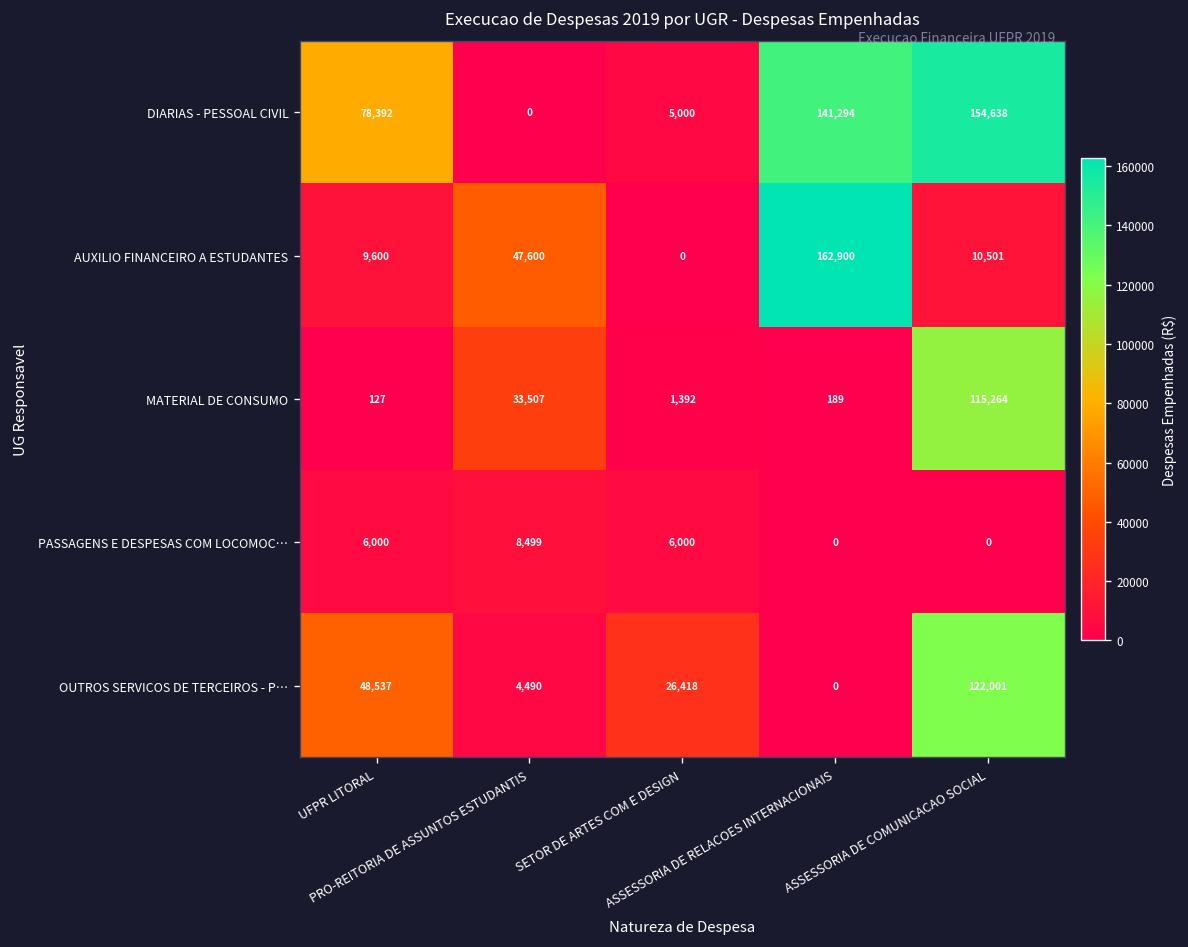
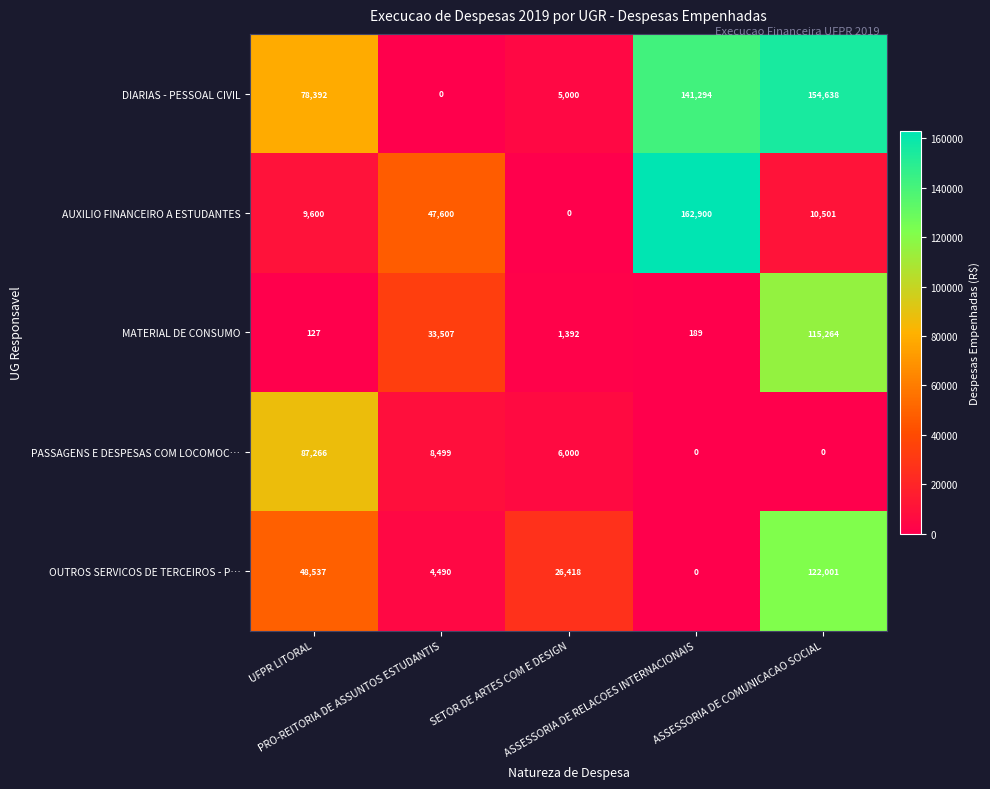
PASSAGENS E DESPESAS COM LOCOMOC…, UFPR LITORAL: 6,000 -> 87,266
